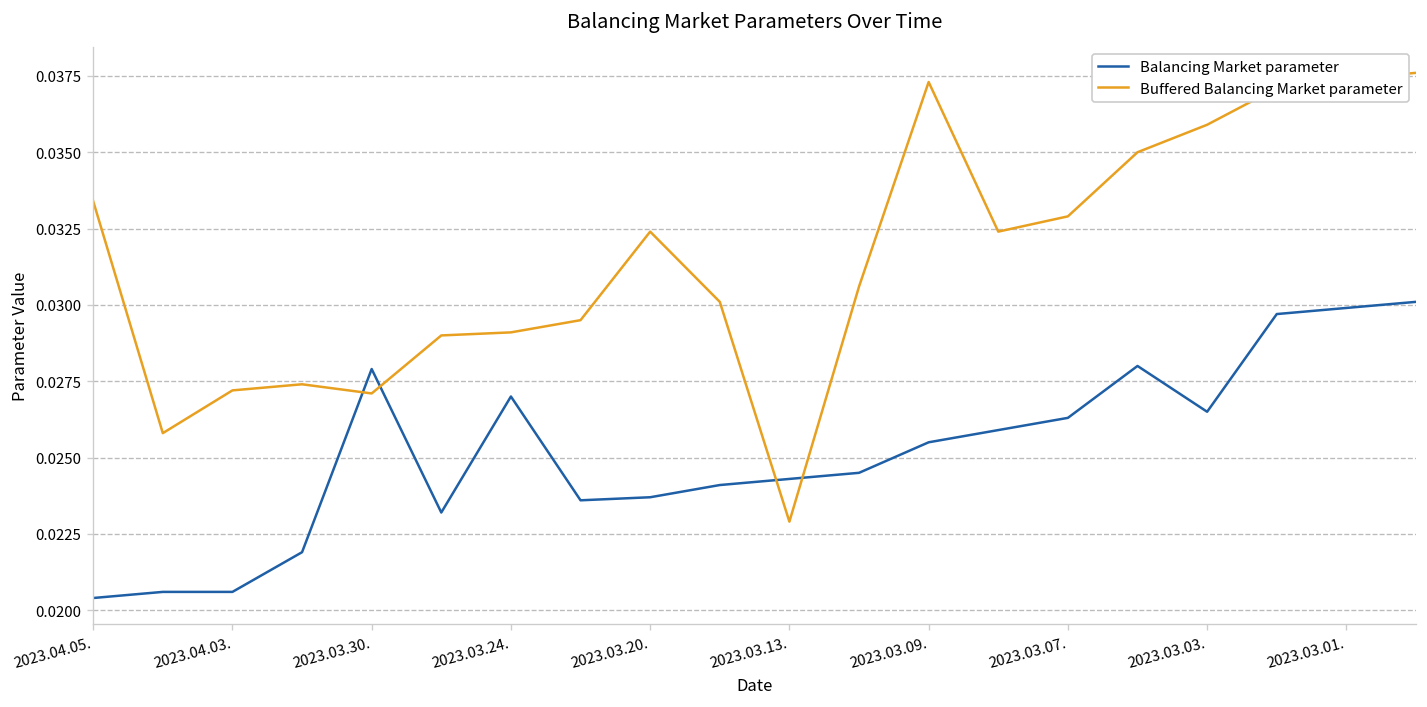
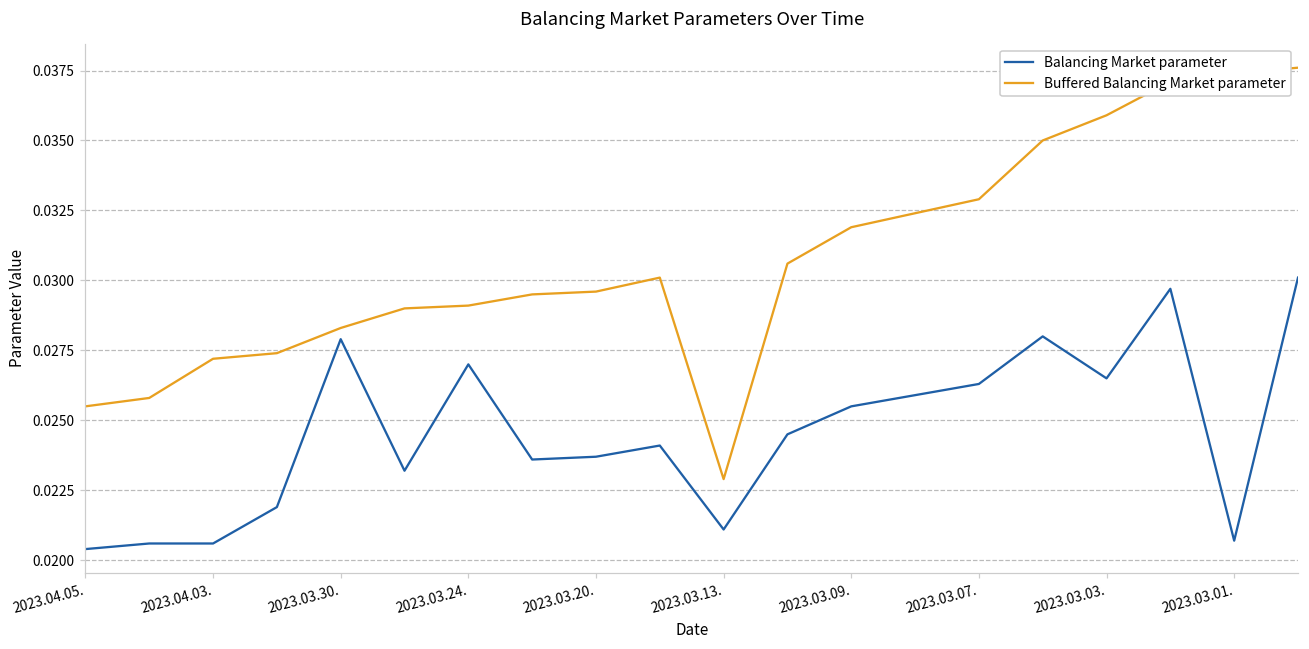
Buffered Balancing Market parameter, 2023.04.05.: 0.0334 -> 0.0255
Buffered Balancing Market parameter, 2023.03.30.: 0.0271 -> 0.0283
Buffered Balancing Market parameter, 2023.03.20.: 0.0324 -> 0.0296
Balancing Market parameter, 2023.03.13.: 0.0243 -> 0.0211
Buffered Balancing Market parameter, 2023.03.09.: 0.0373 -> 0.0319
Balancing Market parameter, 2023.03.01.: 0.0299 -> 0.0207
